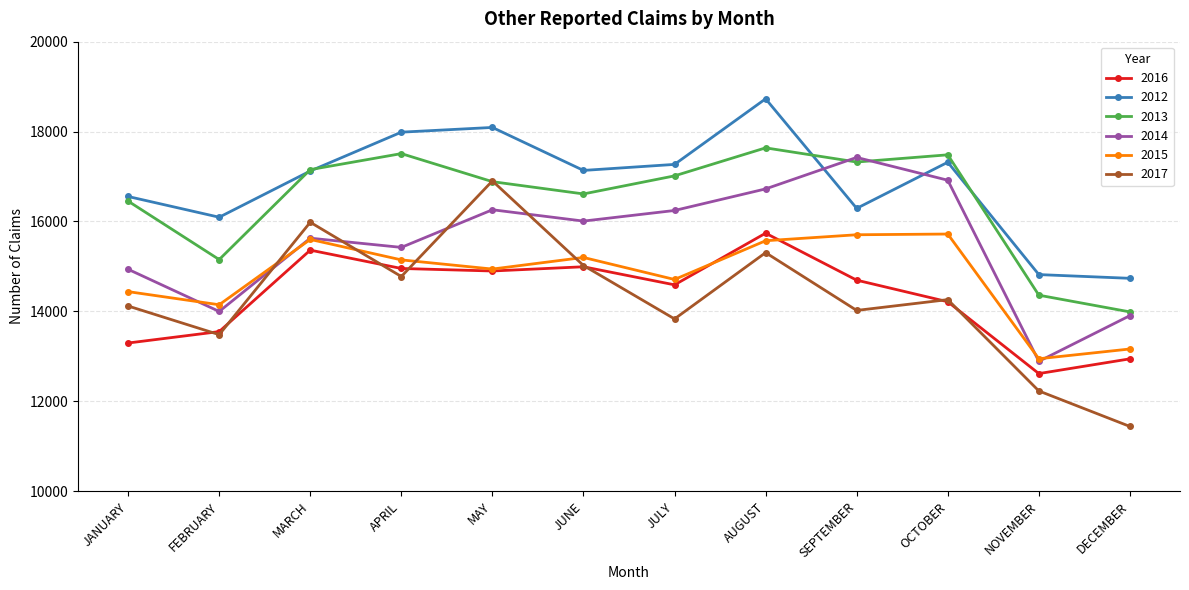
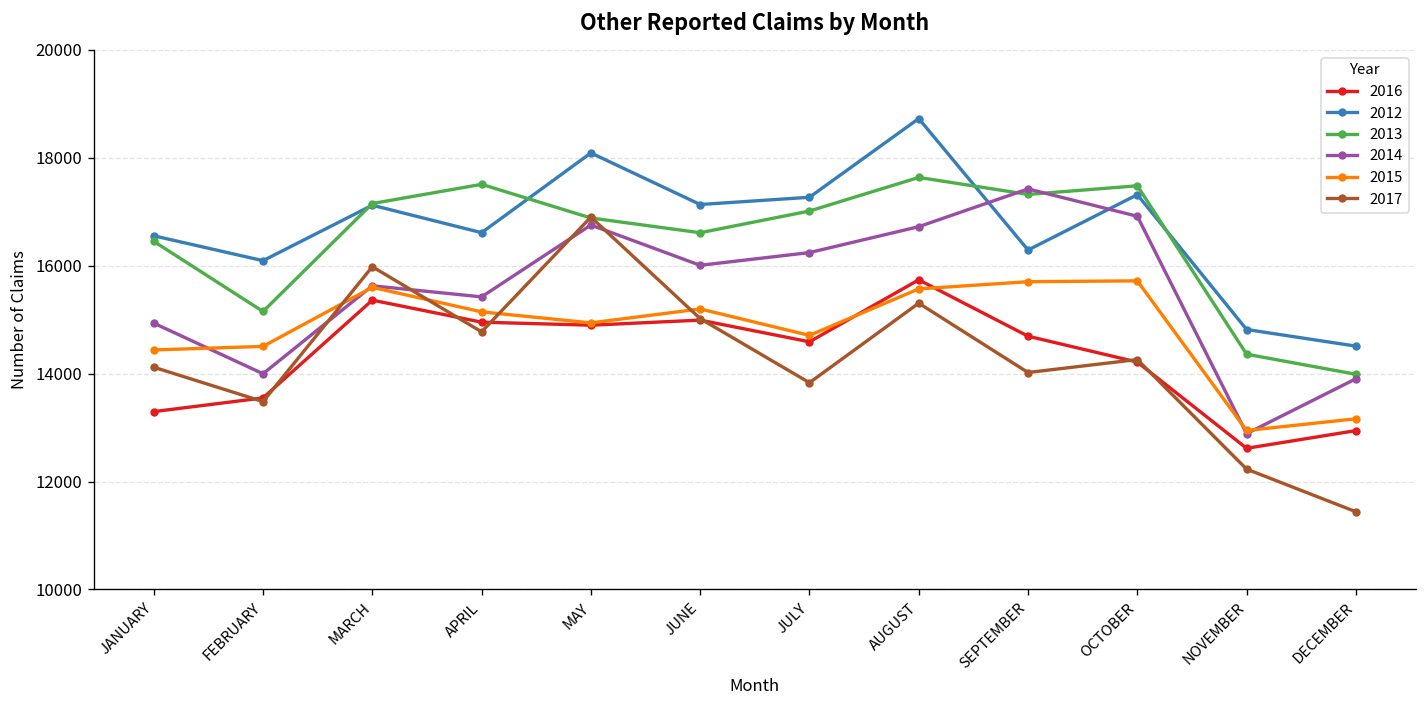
2015, FEBRUARY: 14100 -> 14500
2012, APRIL: 18000 -> 16600
2014, MAY: 16300 -> 16800
2012, DECEMBER: 14700 -> 14500
